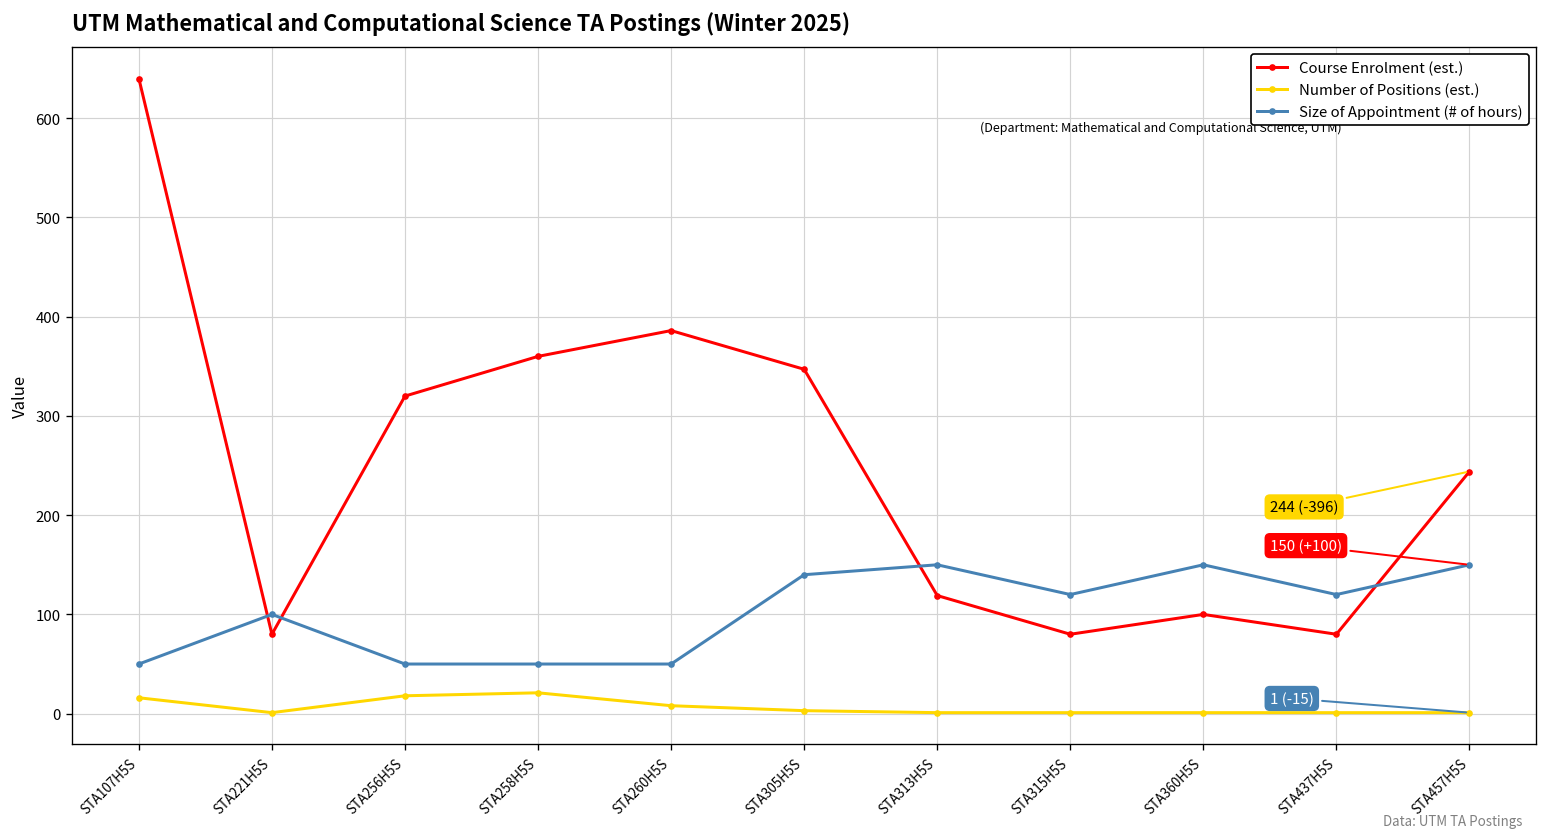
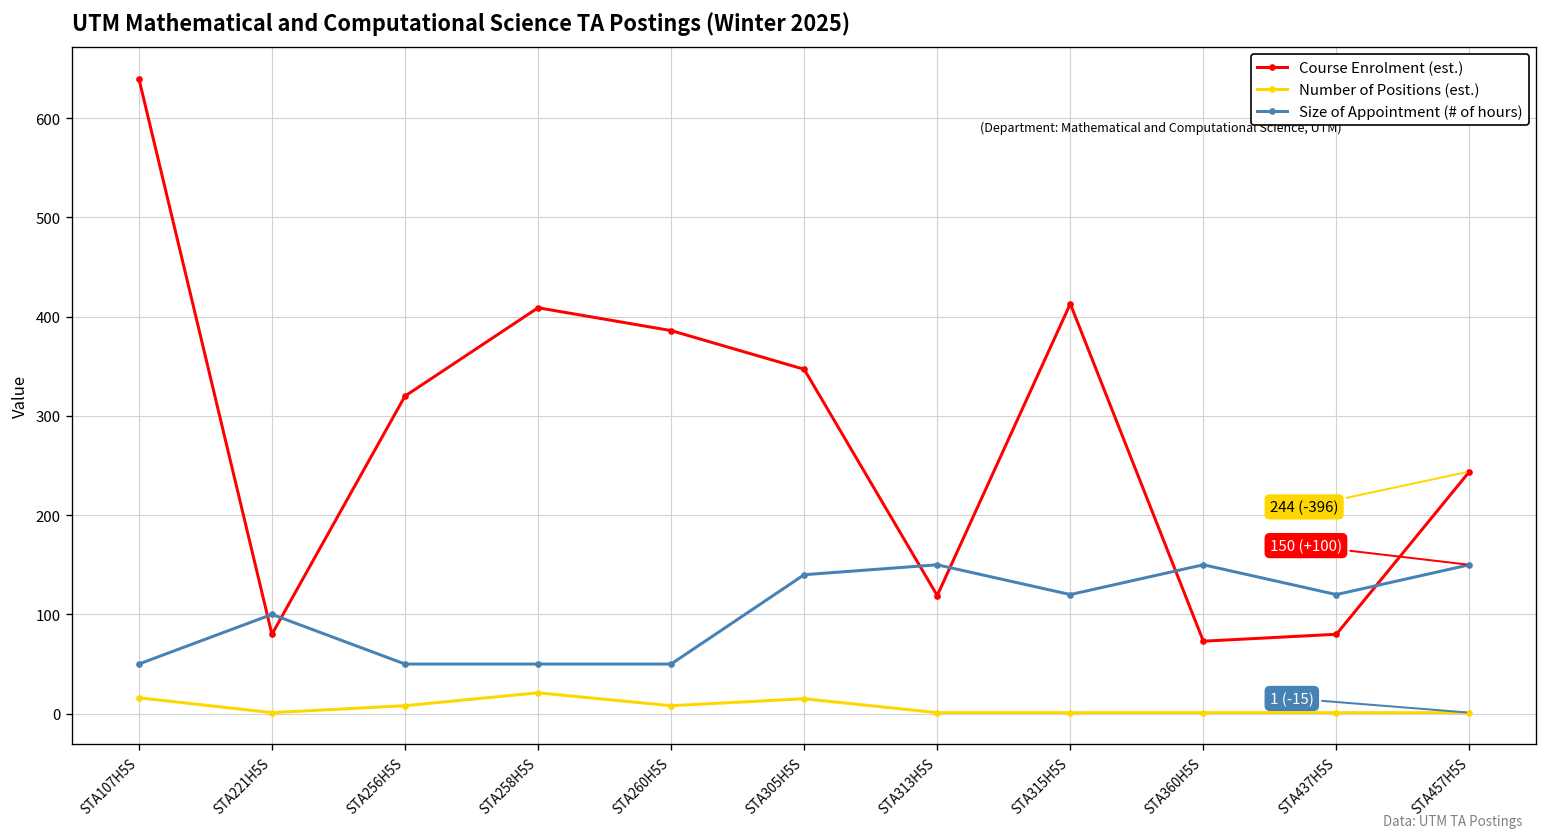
Number of Positions (est.), STA256H5S: 20 -> 10
Course Enrolment (est.), STA258H5S: 360 -> 410
Number of Positions (est.), STA305H5S: 0 -> 20
Course Enrolment (est.), STA315H5S: 80 -> 410
Course Enrolment (est.), STA360H5S: 100 -> 70
